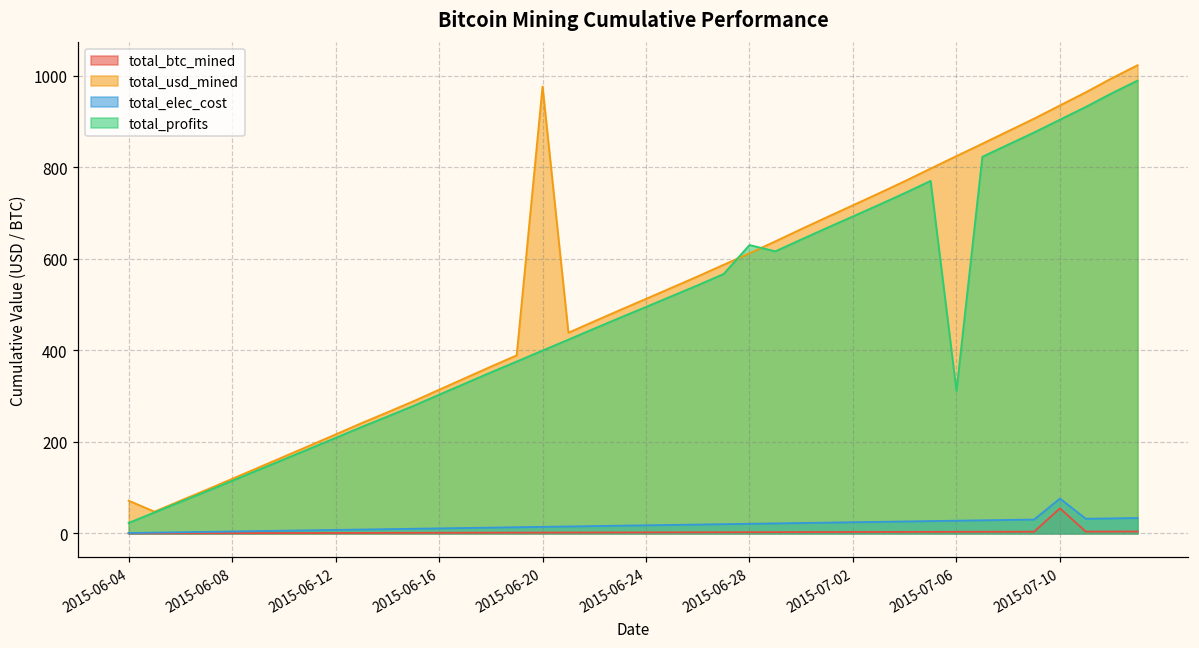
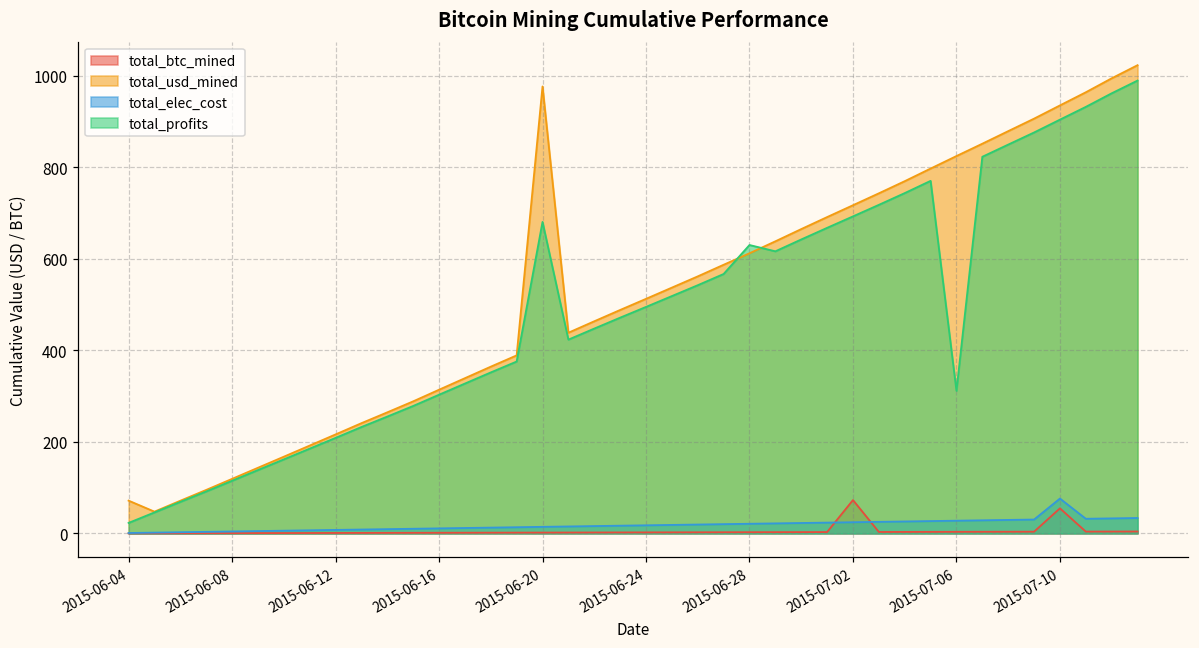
total_profits, 2015-06-20: 400 -> 680
total_btc_mined, 2015-07-02: 0 -> 70
